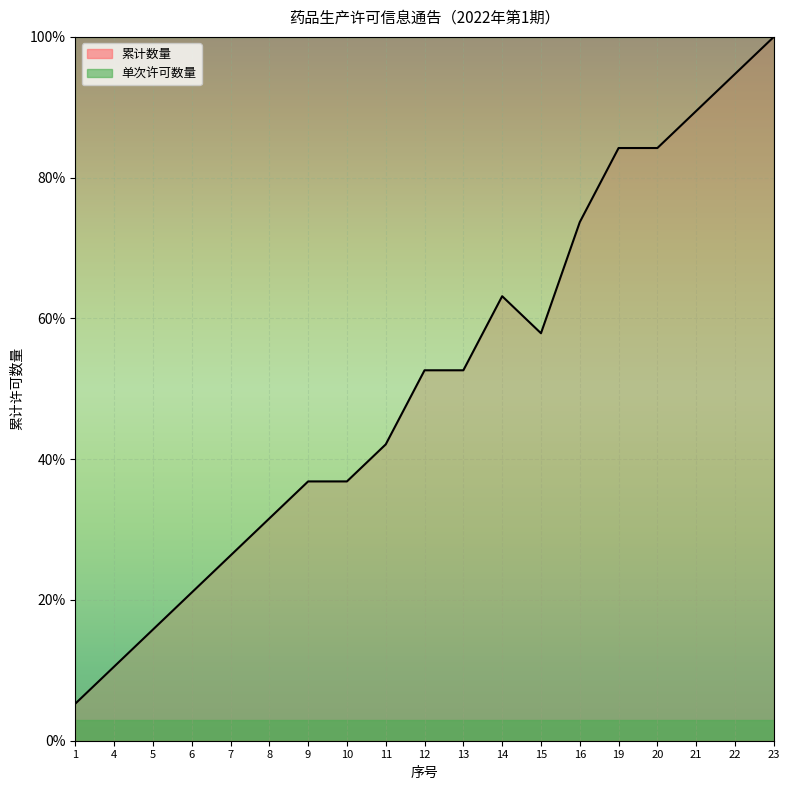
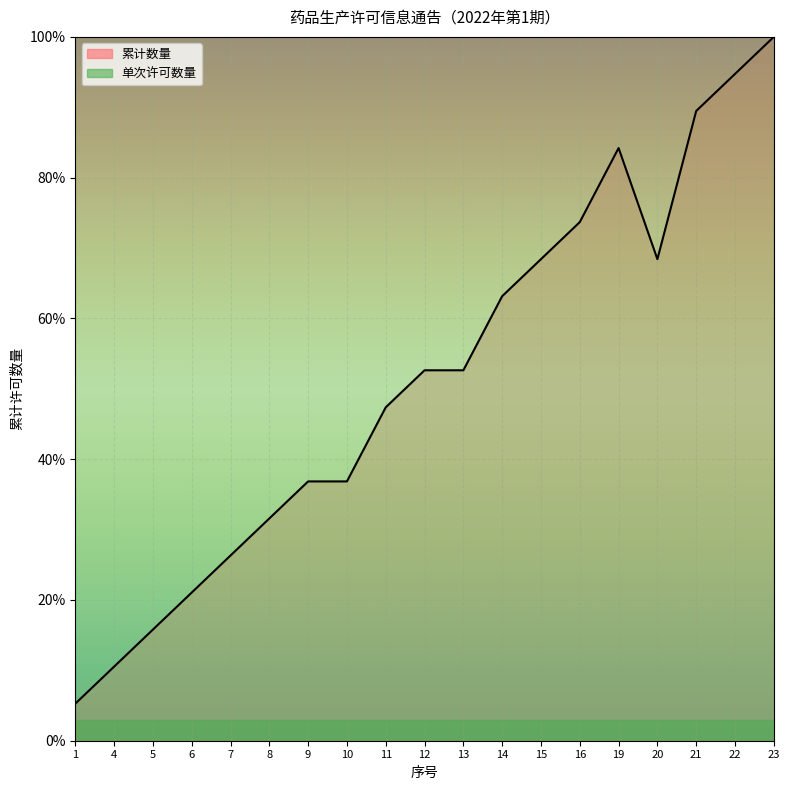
累计数量, 11: 42% -> 47%
累计数量, 15: 58% -> 68%
累计数量, 20: 84% -> 68%
